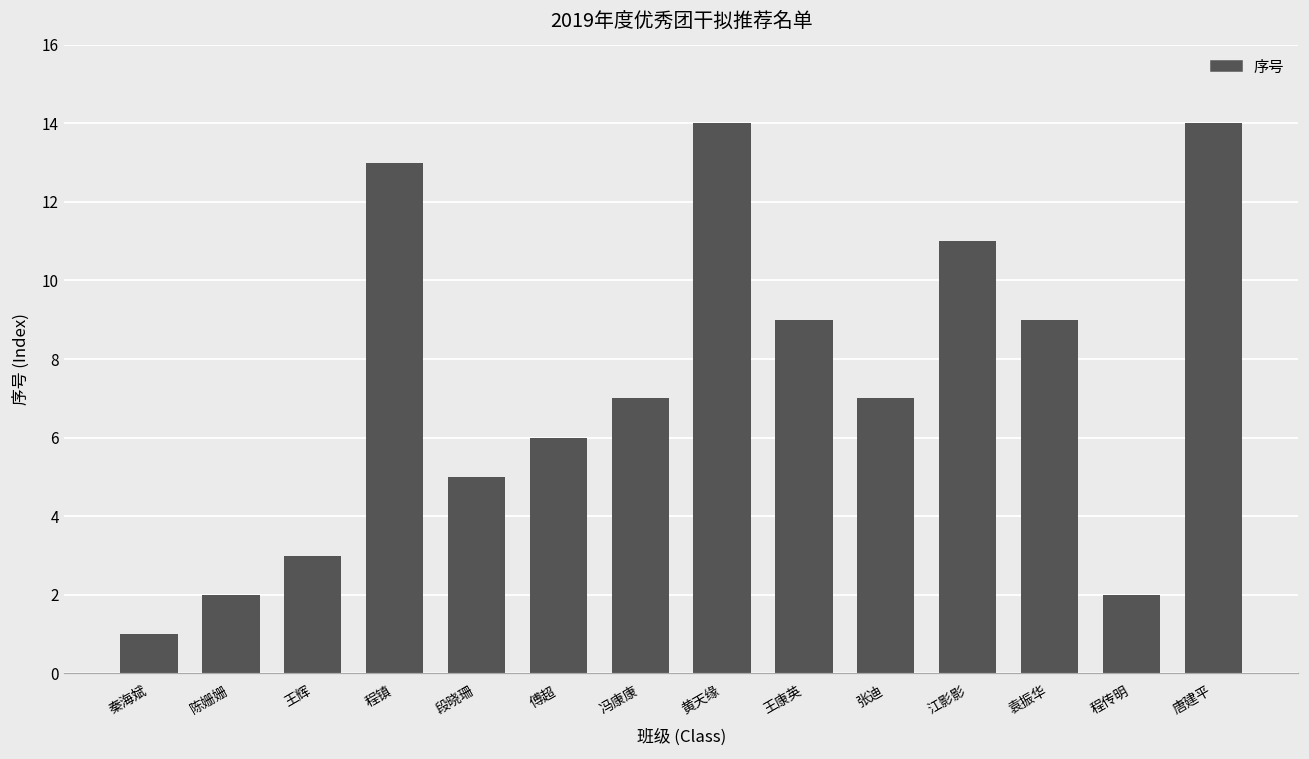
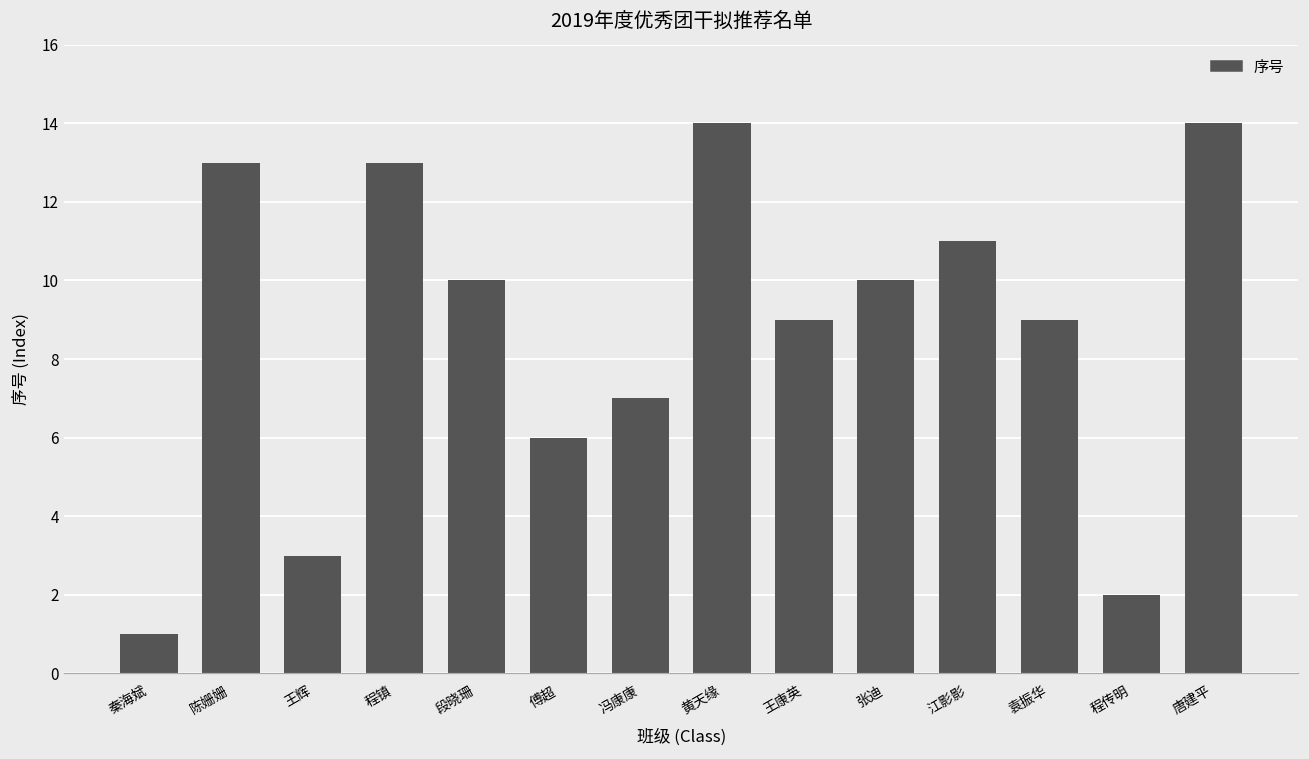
陈姗姗: 2 -> 13
段晓珊: 5 -> 10
张迪: 7 -> 10
